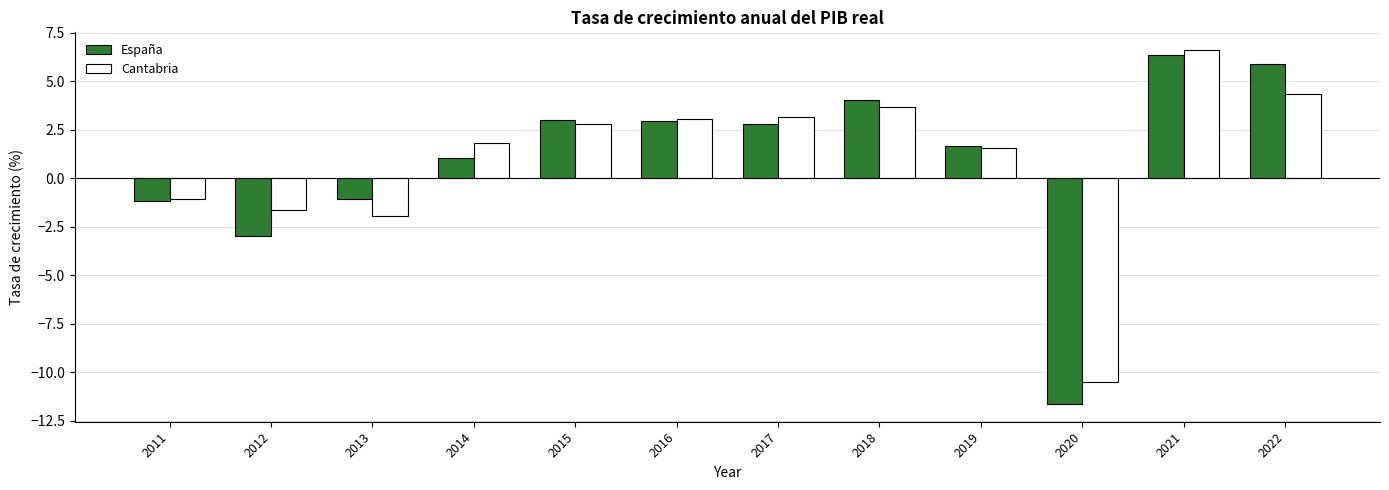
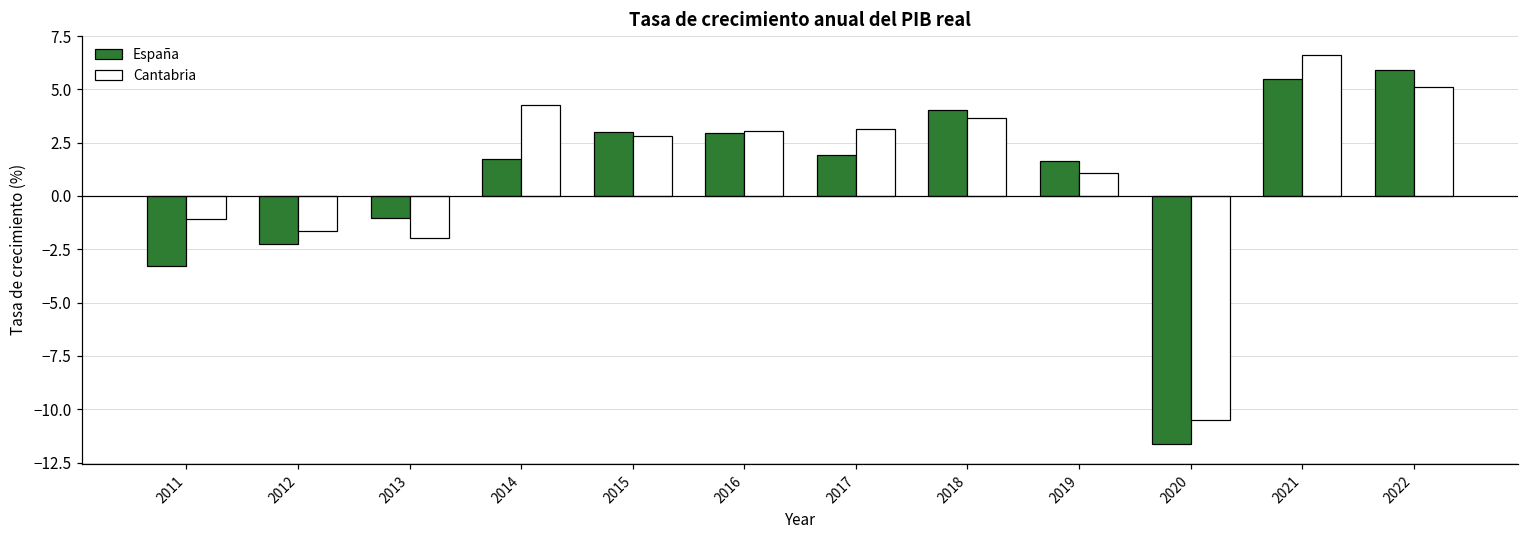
España, 2011: -1.2 -> -3.3
España, 2012: -3.0 -> -2.3
España, 2014: 1.1 -> 1.7
Cantabria, 2014: 1.8 -> 4.3
España, 2017: 2.8 -> 1.9
Cantabria, 2019: 1.6 -> 1.1
España, 2021: 6.4 -> 5.5
Cantabria, 2022: 4.4 -> 5.1
